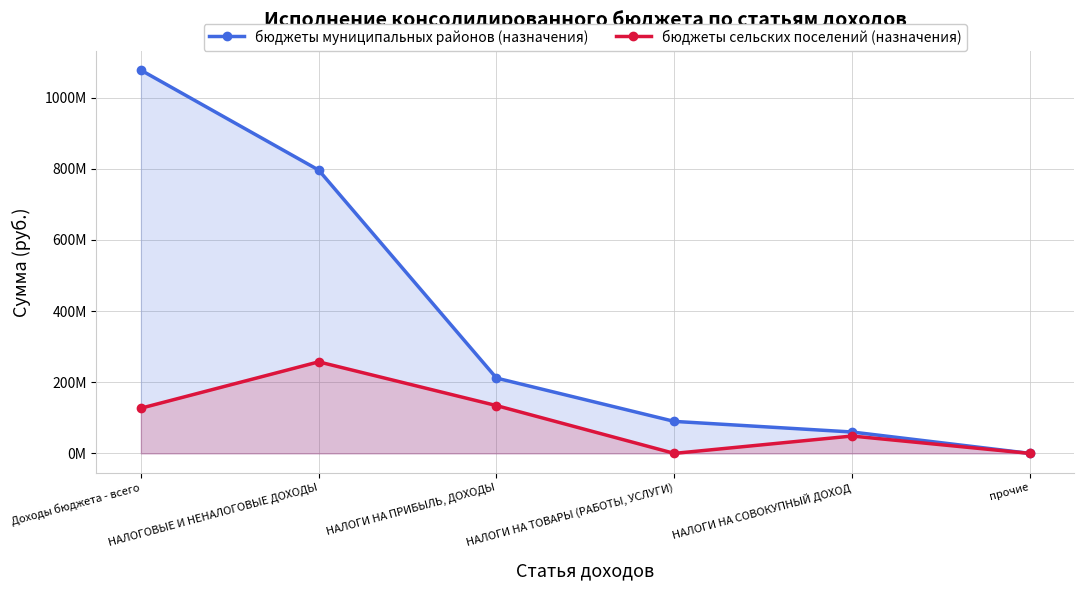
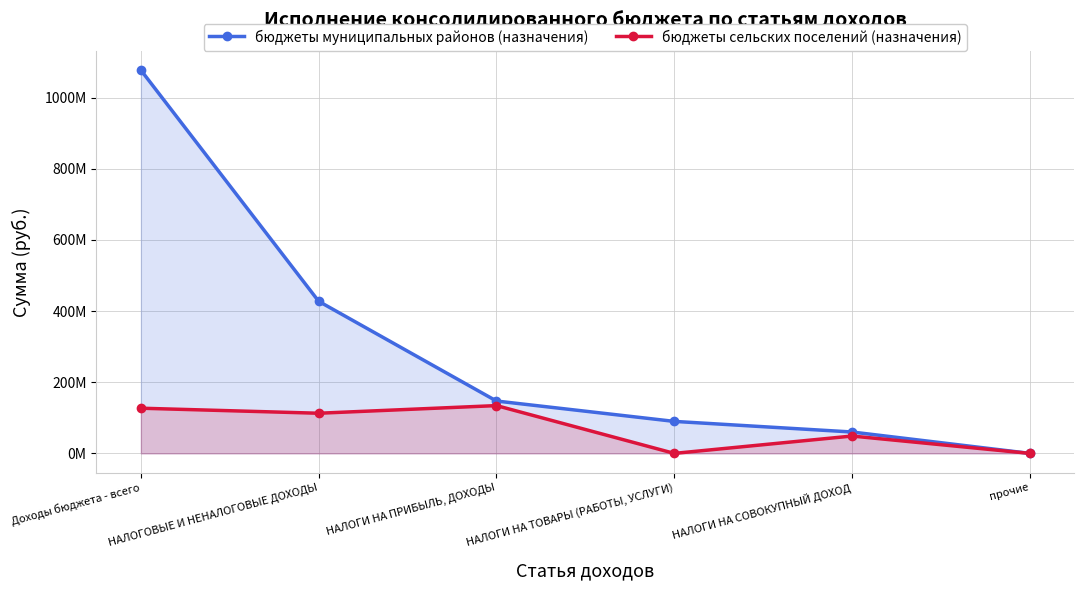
бюджеты муниципальных районов (назначения), НАЛОГОВЫЕ И НЕНАЛОГОВЫЕ ДОХОДЫ: 800000000 -> 430000000
бюджеты сельских поселений (назначения), НАЛОГОВЫЕ И НЕНАЛОГОВЫЕ ДОХОДЫ: 260000000 -> 110000000
бюджеты муниципальных районов (назначения), НАЛОГИ НА ПРИБЫЛЬ, ДОХОДЫ: 210000000 -> 150000000
